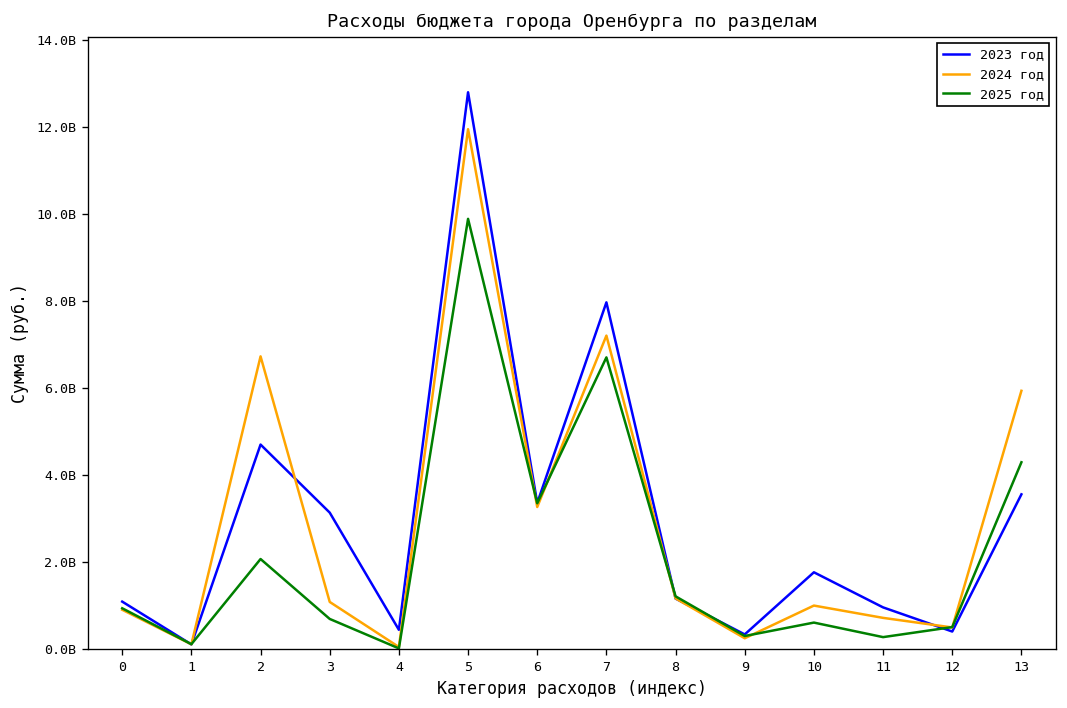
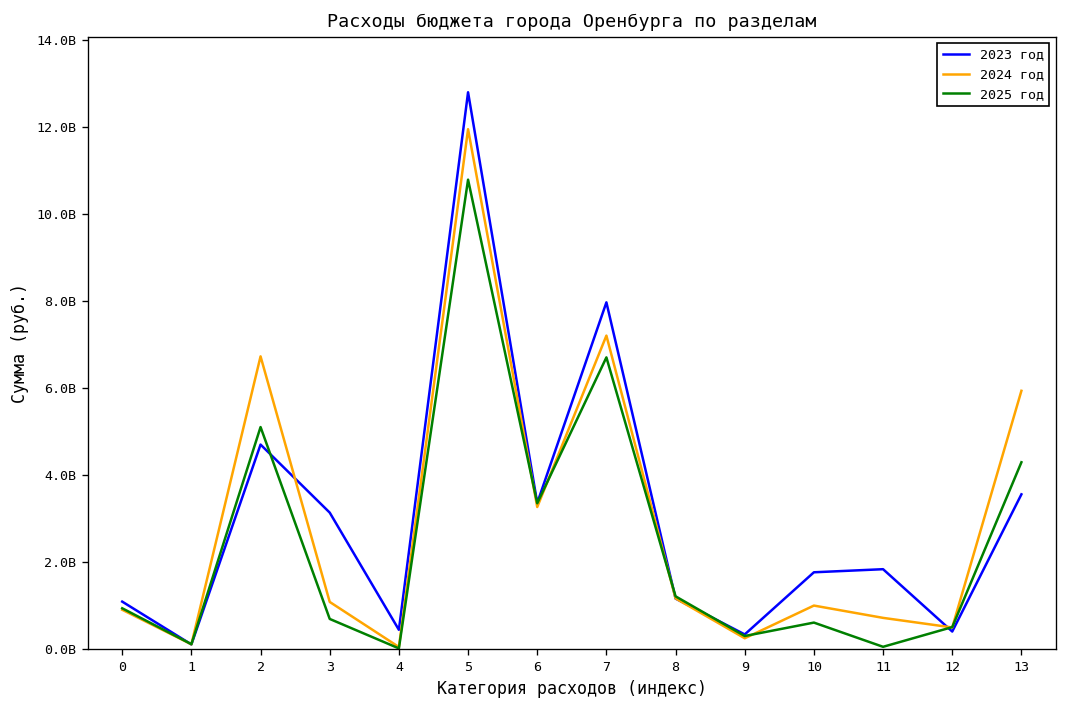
2025 год, 2: 2100000000 -> 5100000000
2025 год, 5: 9900000000 -> 10800000000
2023 год, 11: 1000000000 -> 1800000000
2025 год, 11: 300000000 -> 0
